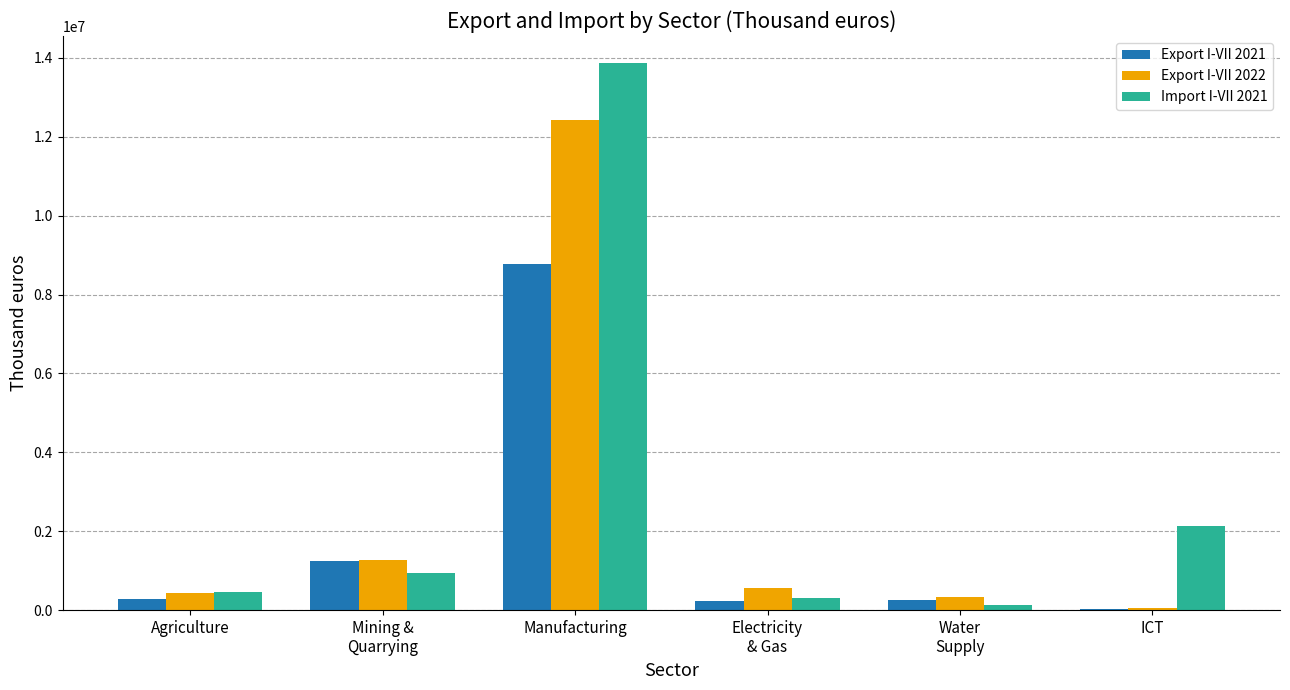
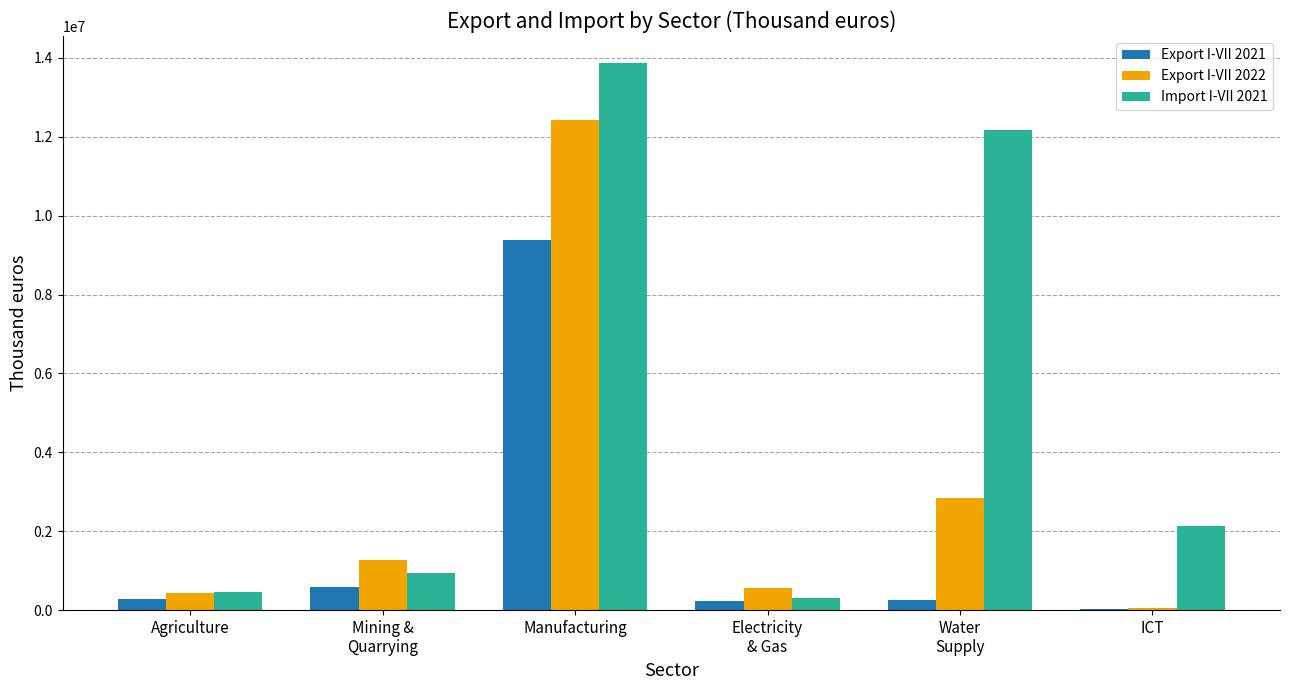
Export I-VII 2021, Mining & Quarrying: 1200000 -> 600000
Export I-VII 2021, Manufacturing: 8800000 -> 9400000
Export I-VII 2022, Water Supply: 300000 -> 2800000
Import I-VII 2021, Water Supply: 100000 -> 12200000
